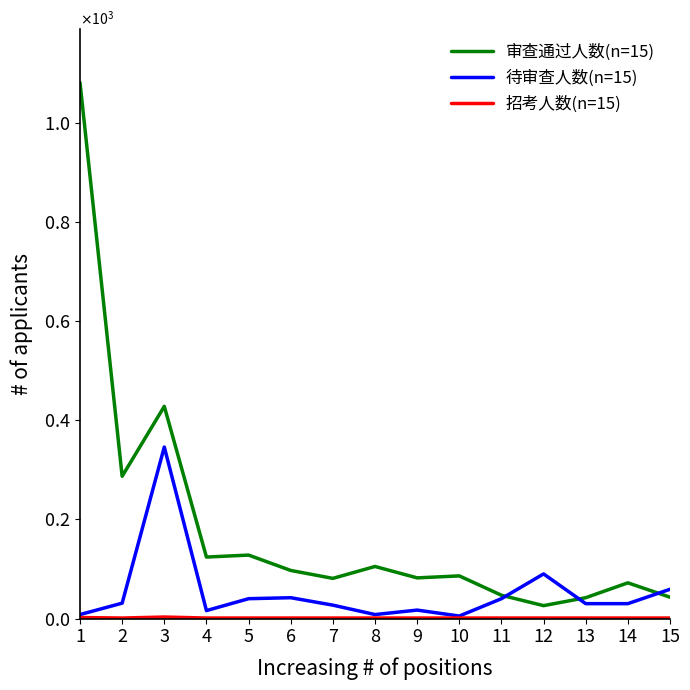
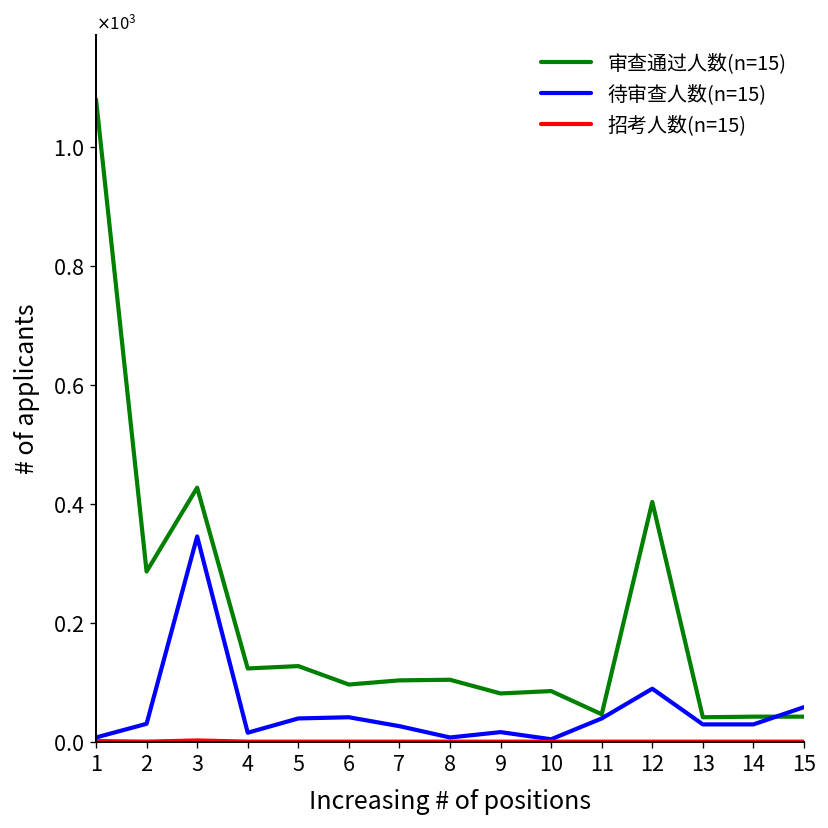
审查通过人数(n=15), 7: 80 -> 100
审查通过人数(n=15), 12: 30 -> 400
审查通过人数(n=15), 14: 70 -> 40
